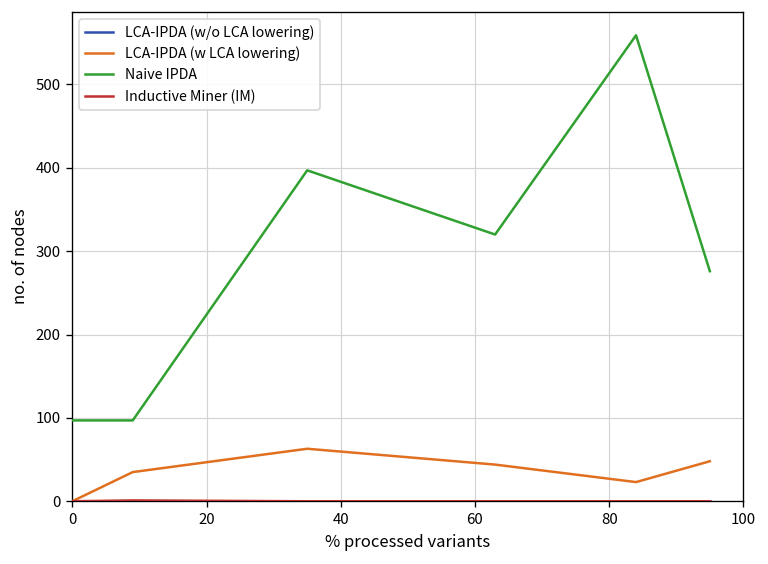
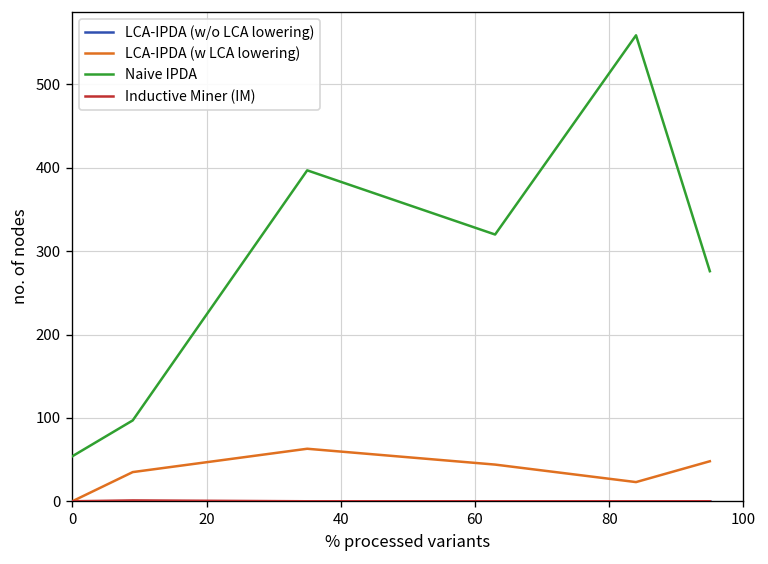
Naive IPDA, 0: 100 -> 50
